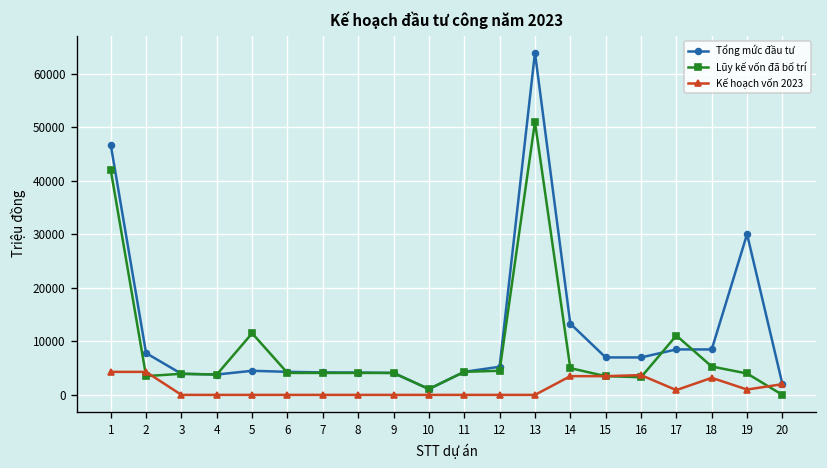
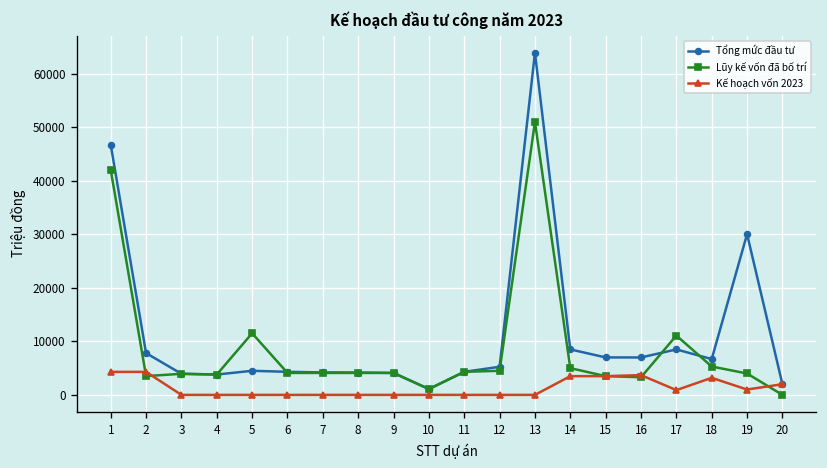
Tổng mức đầu tư, 14: 13000 -> 8000
Tổng mức đầu tư, 18: 8000 -> 7000
